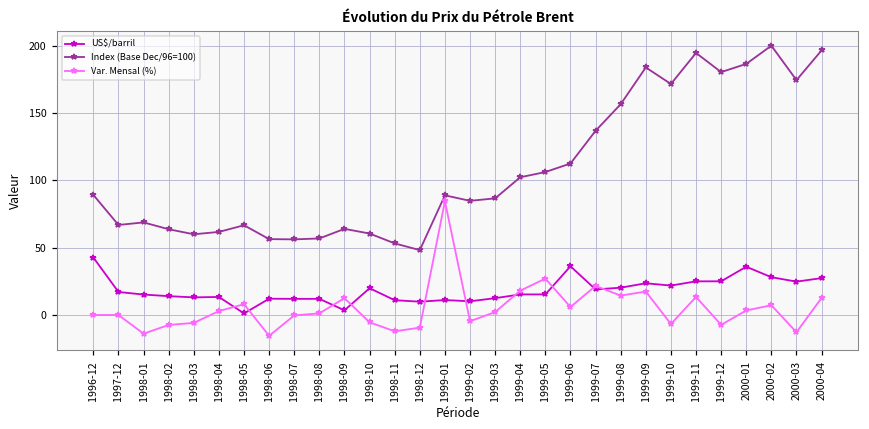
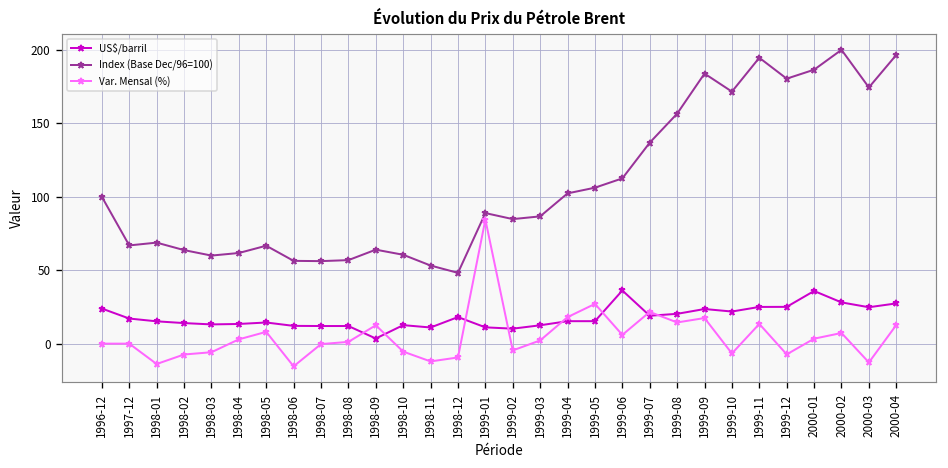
US$/barril, 1996-12: 43 -> 24
Index (Base Dec/96=100), 1996-12: 89 -> 100
US$/barril, 1998-05: 1 -> 14
US$/barril, 1998-10: 20 -> 13
US$/barril, 1998-12: 10 -> 18
